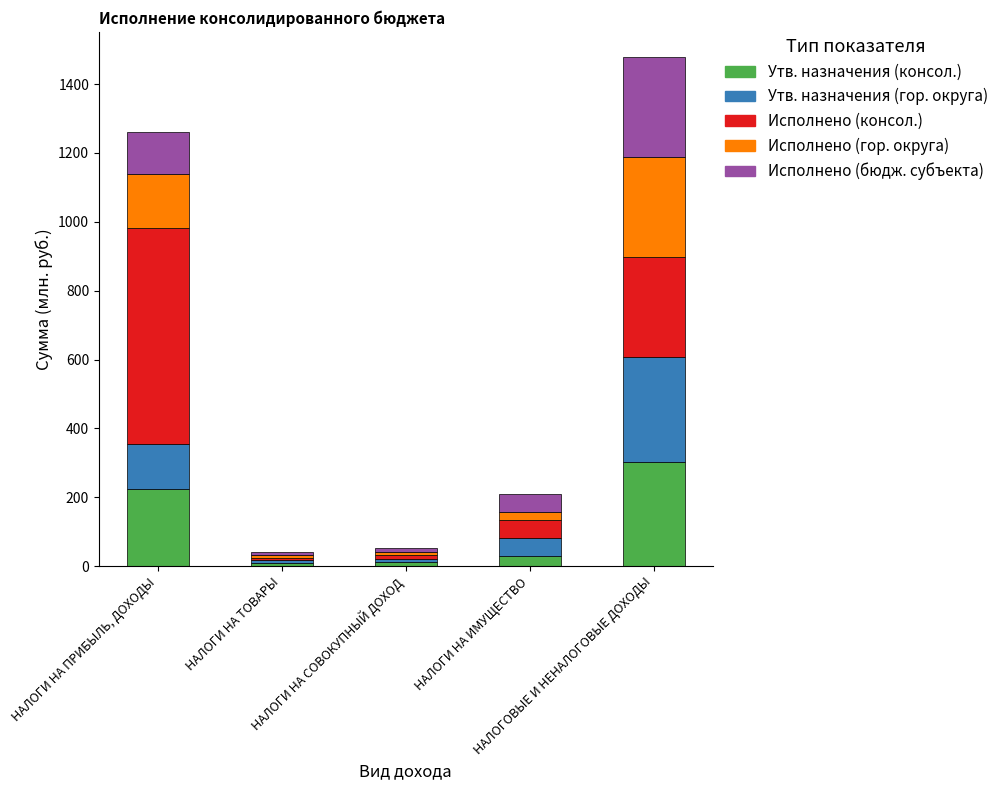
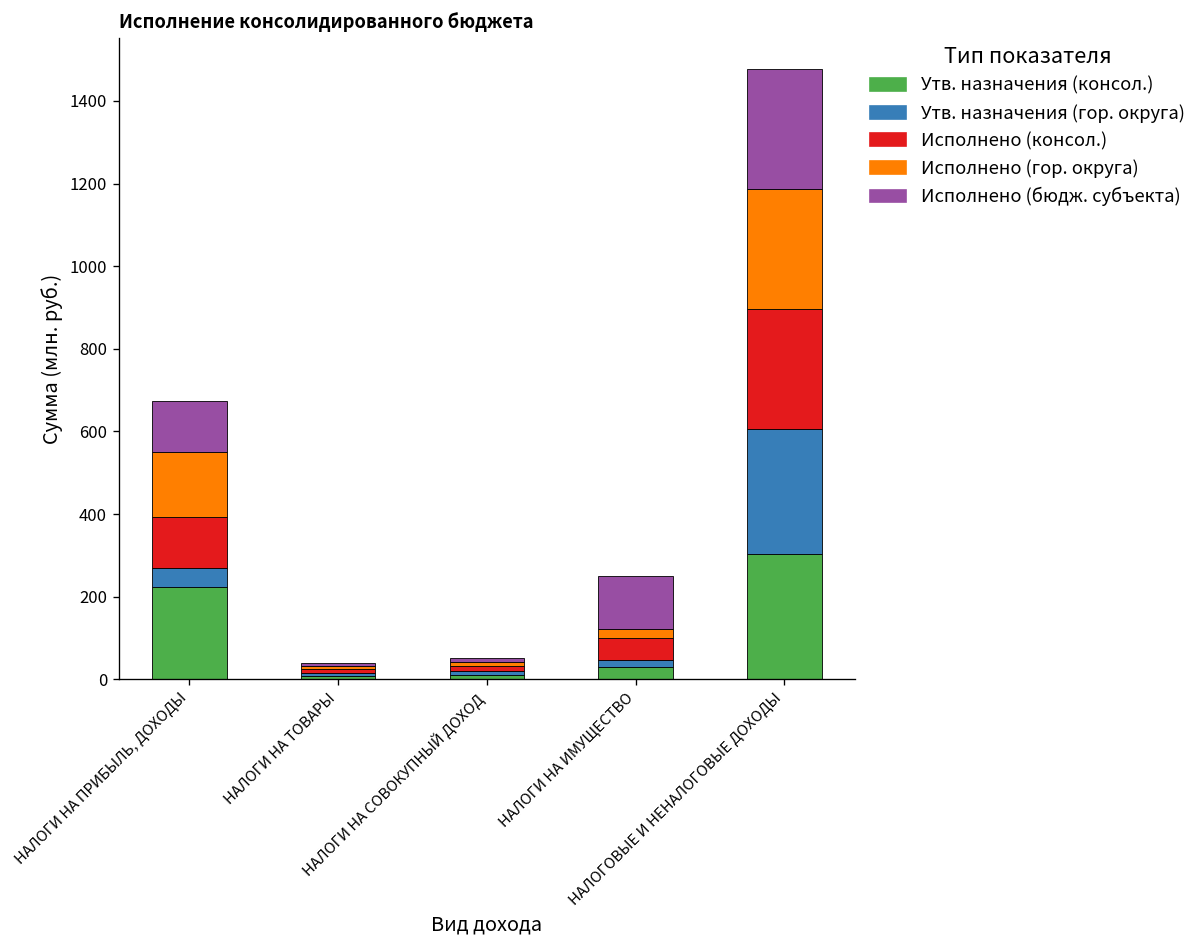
Утв. назначения (гор. округа), НАЛОГИ НА ПРИБЫЛЬ, ДОХОДЫ: 130 -> 50
Исполнено (консол.), НАЛОГИ НА ПРИБЫЛЬ, ДОХОДЫ: 630 -> 120
Утв. назначения (гор. округа), НАЛОГИ НА ИМУЩЕСТВО: 50 -> 20
Исполнено (бюдж. субъекта), НАЛОГИ НА ИМУЩЕСТВО: 50 -> 130
